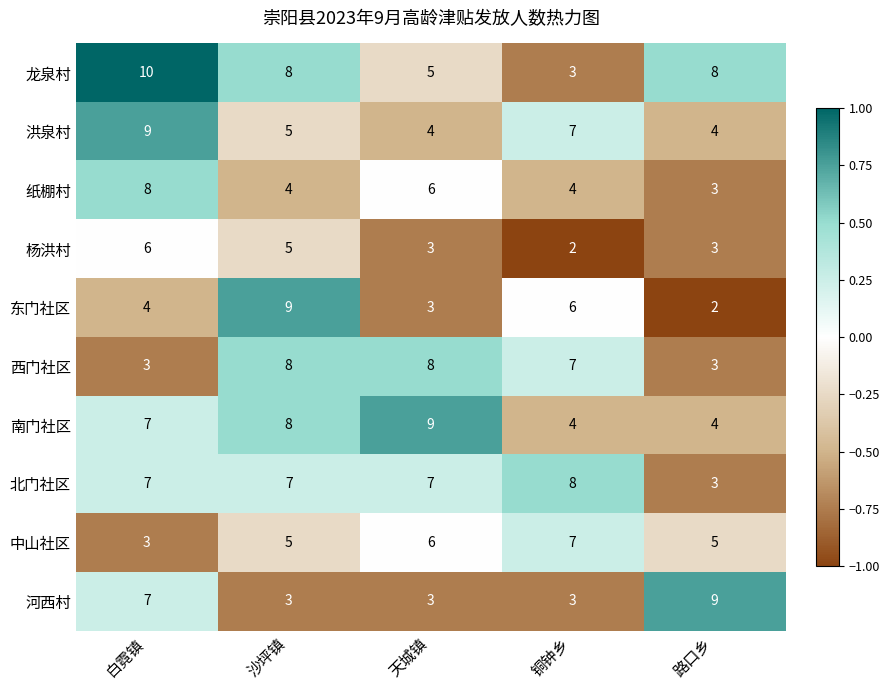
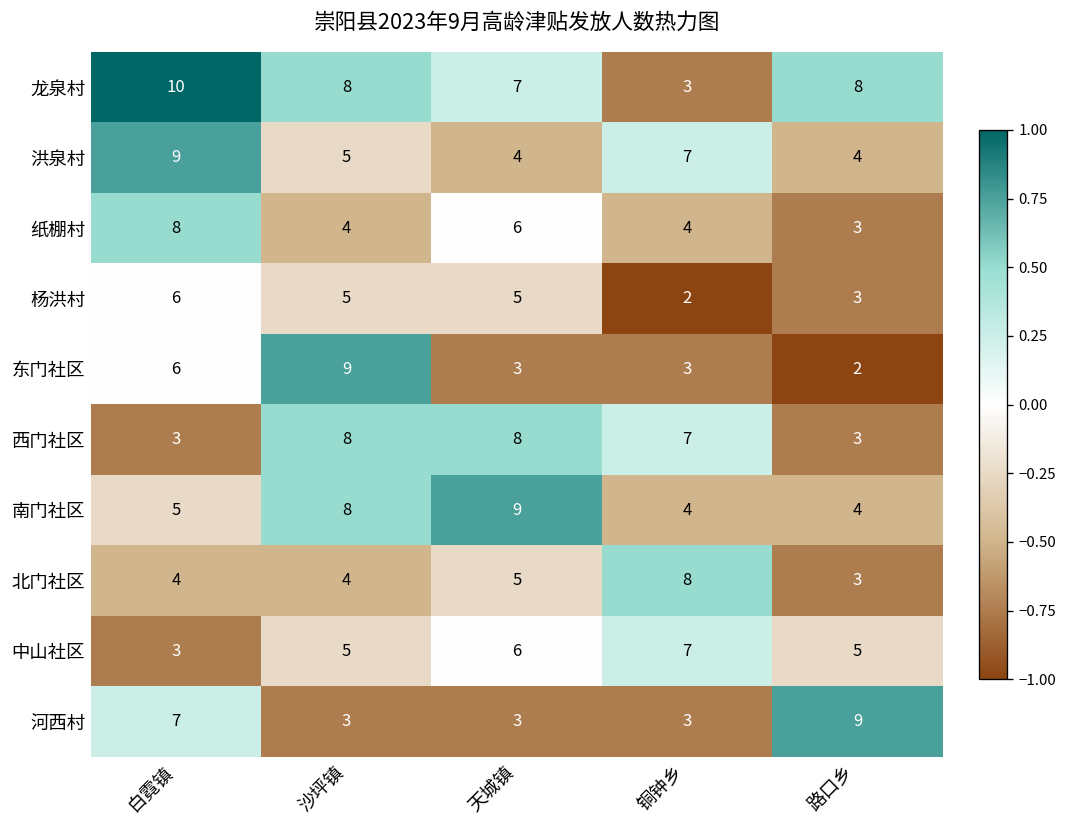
龙泉村, 天城镇: 5 -> 7
杨洪村, 天城镇: 3 -> 5
东门社区, 白霓镇: 4 -> 6
东门社区, 铜钟乡: 6 -> 3
南门社区, 白霓镇: 7 -> 5
北门社区, 白霓镇: 7 -> 4
北门社区, 沙坪镇: 7 -> 4
北门社区, 天城镇: 7 -> 5
